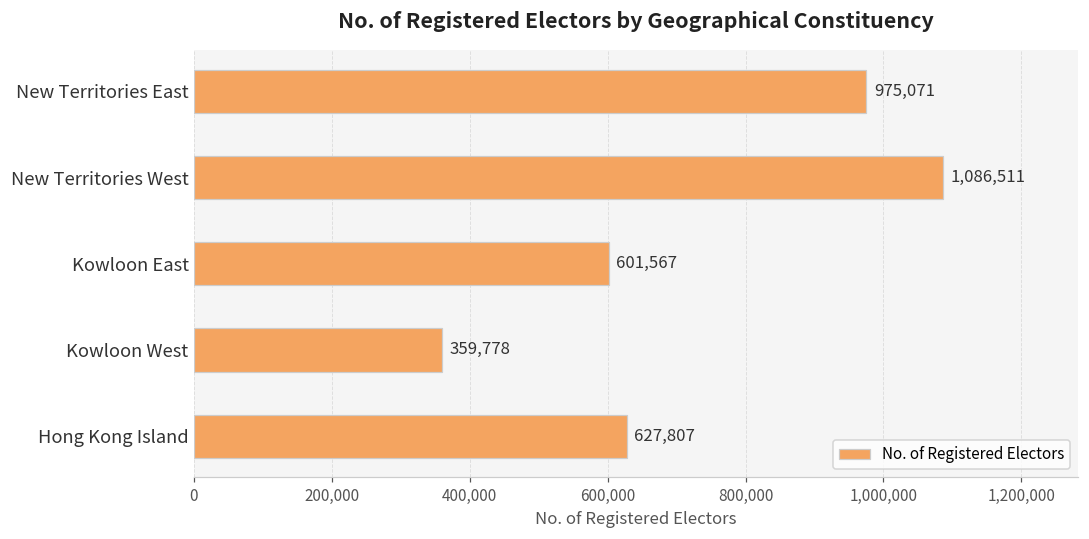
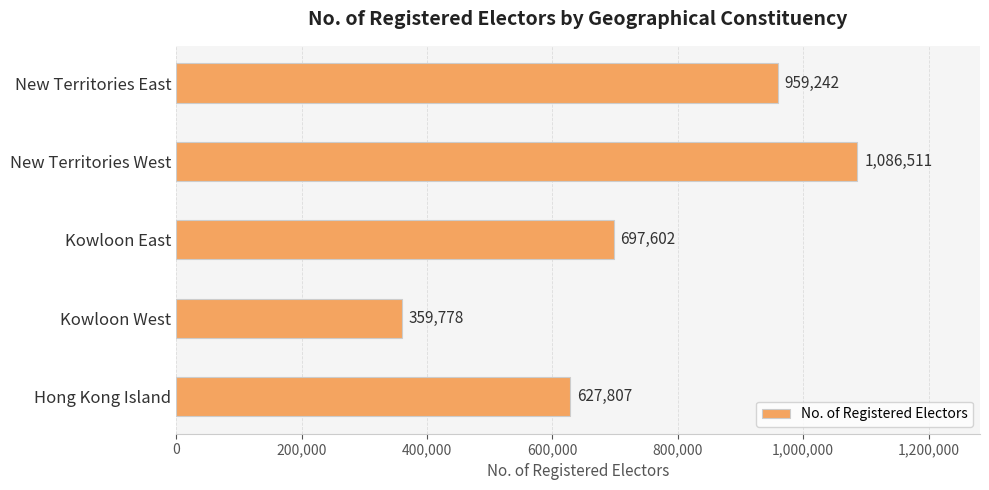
New Territories East: 975,071 -> 959,242
Kowloon East: 601,567 -> 697,602
